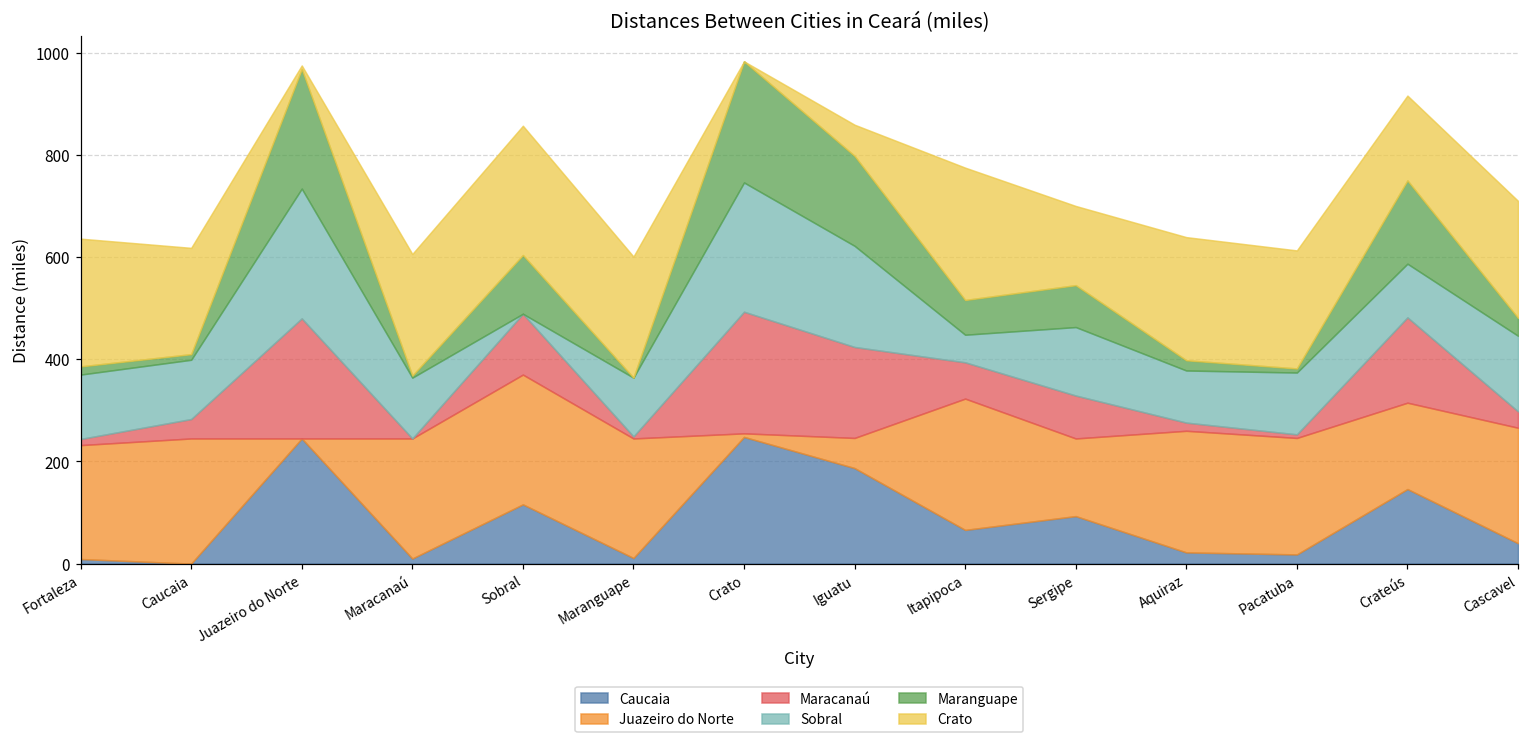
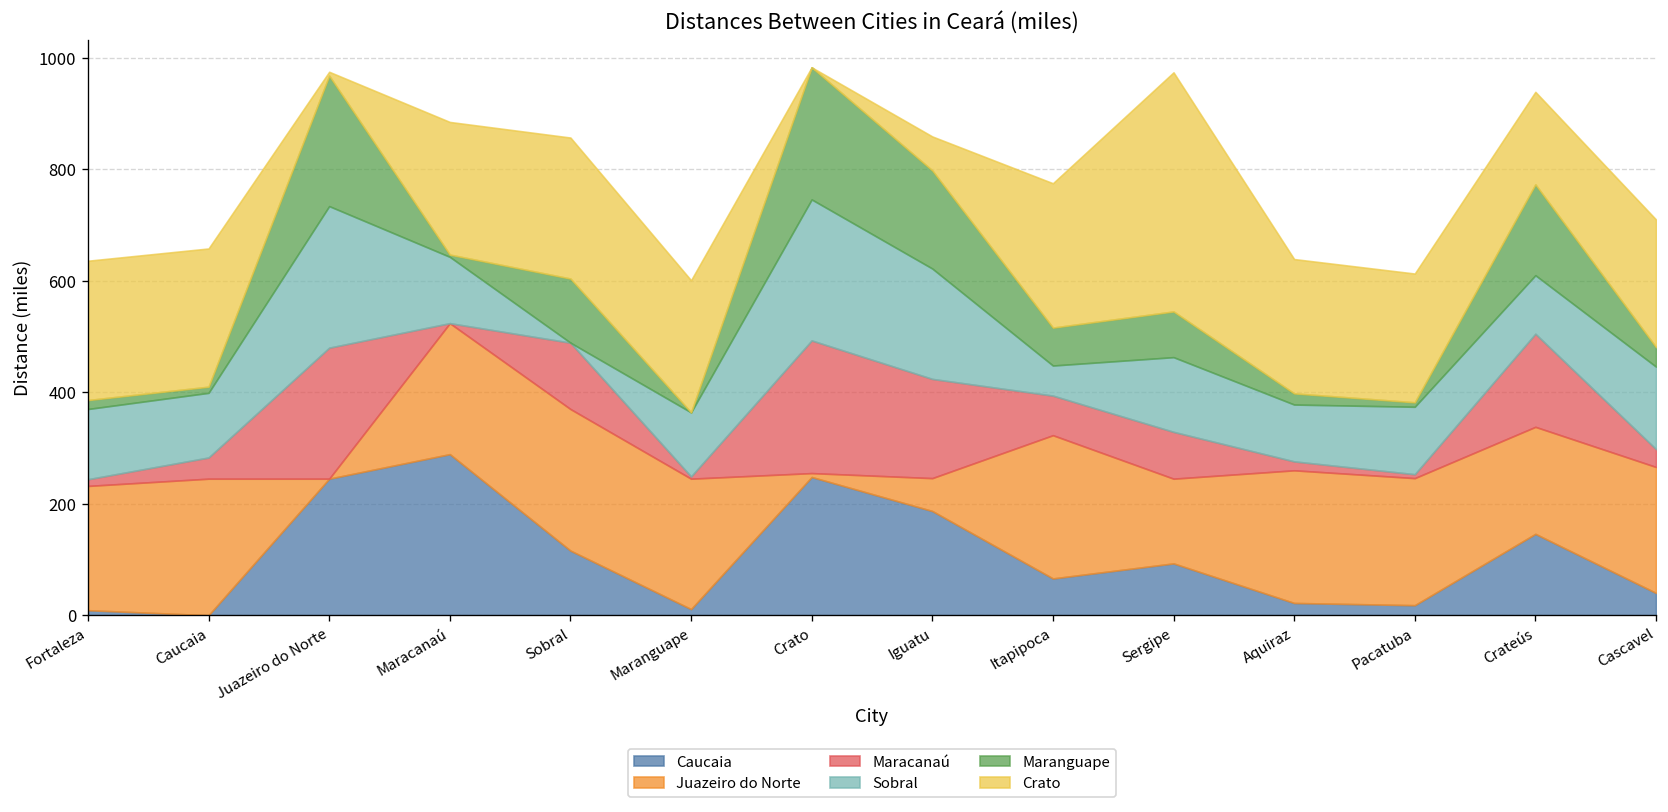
Crato, Caucaia: 210 -> 250
Caucaia, Maracanaú: 10 -> 290
Crato, Sergipe: 160 -> 430
Juazeiro do Norte, Crateús: 170 -> 190
